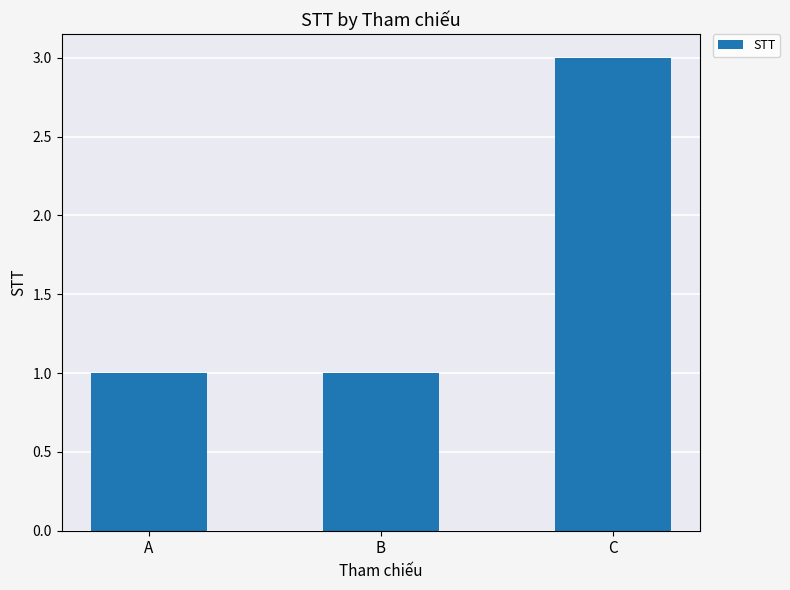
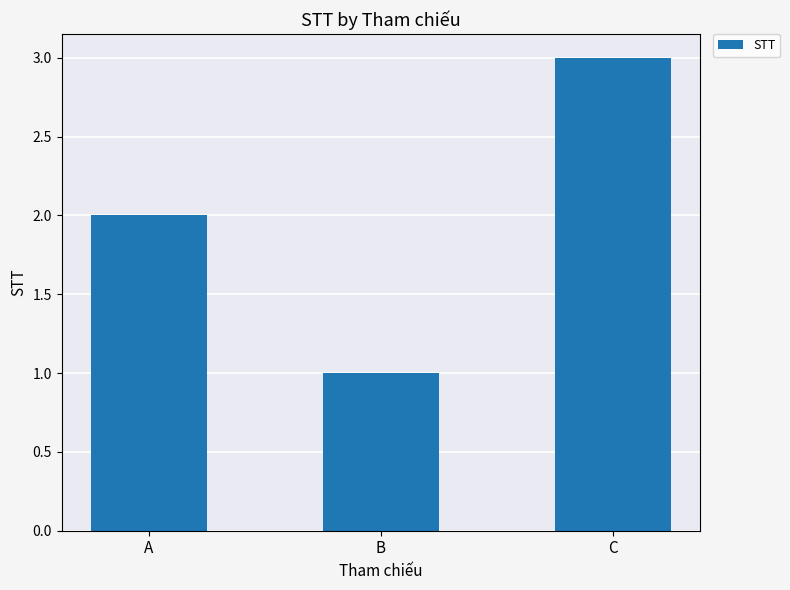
A: 1 -> 2
